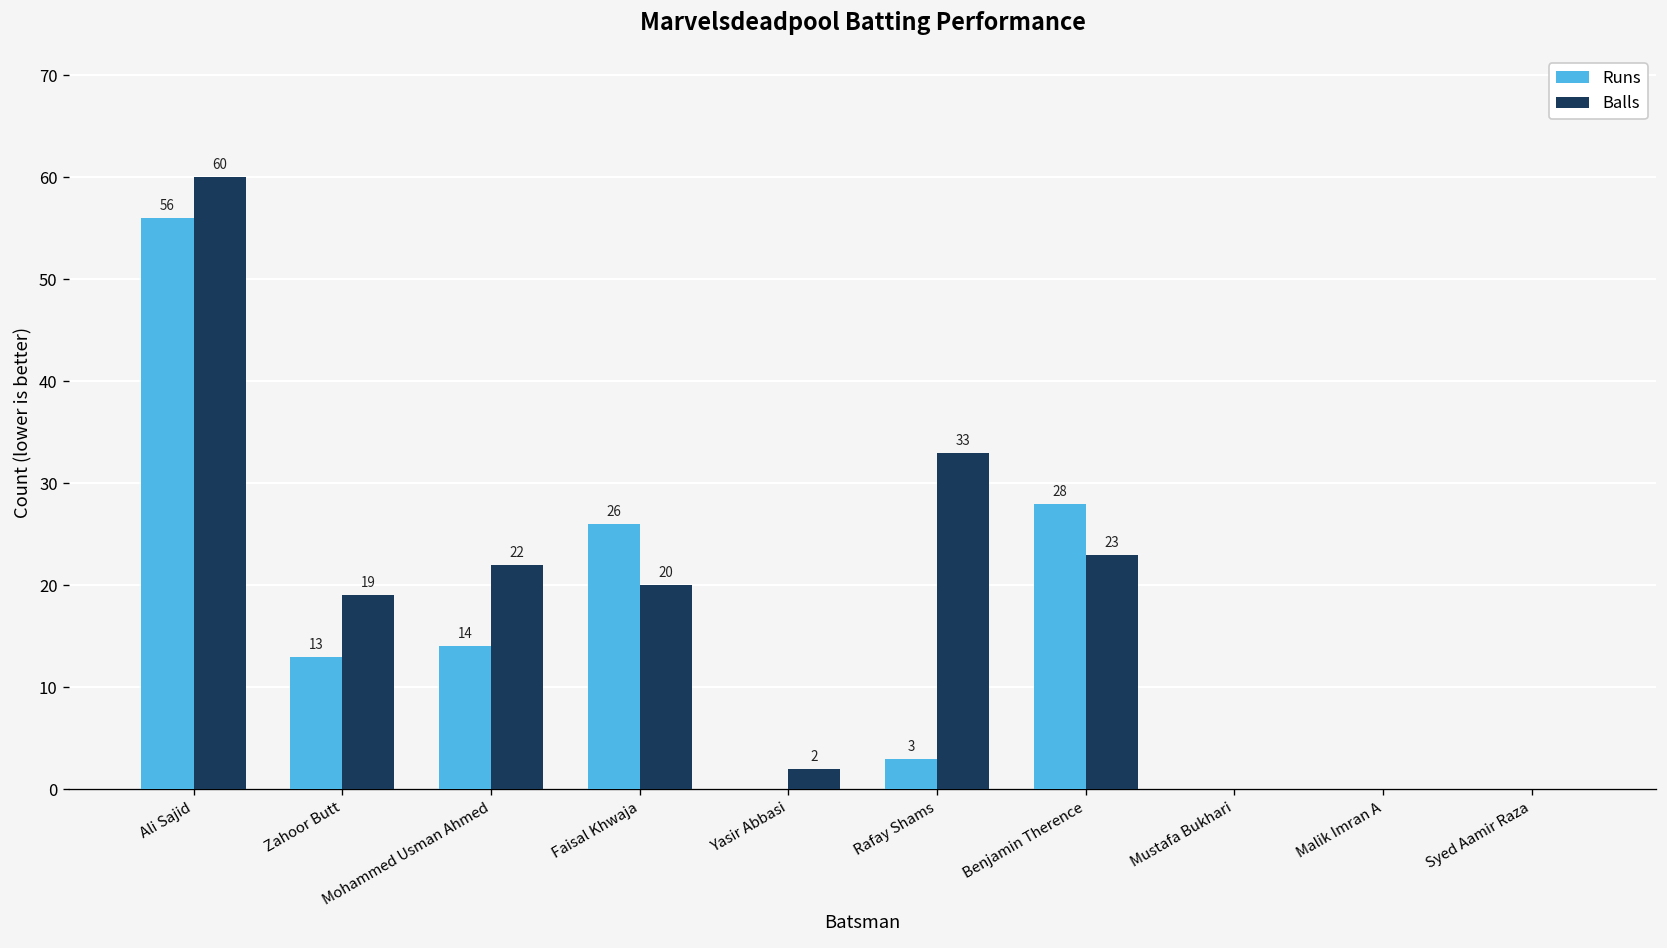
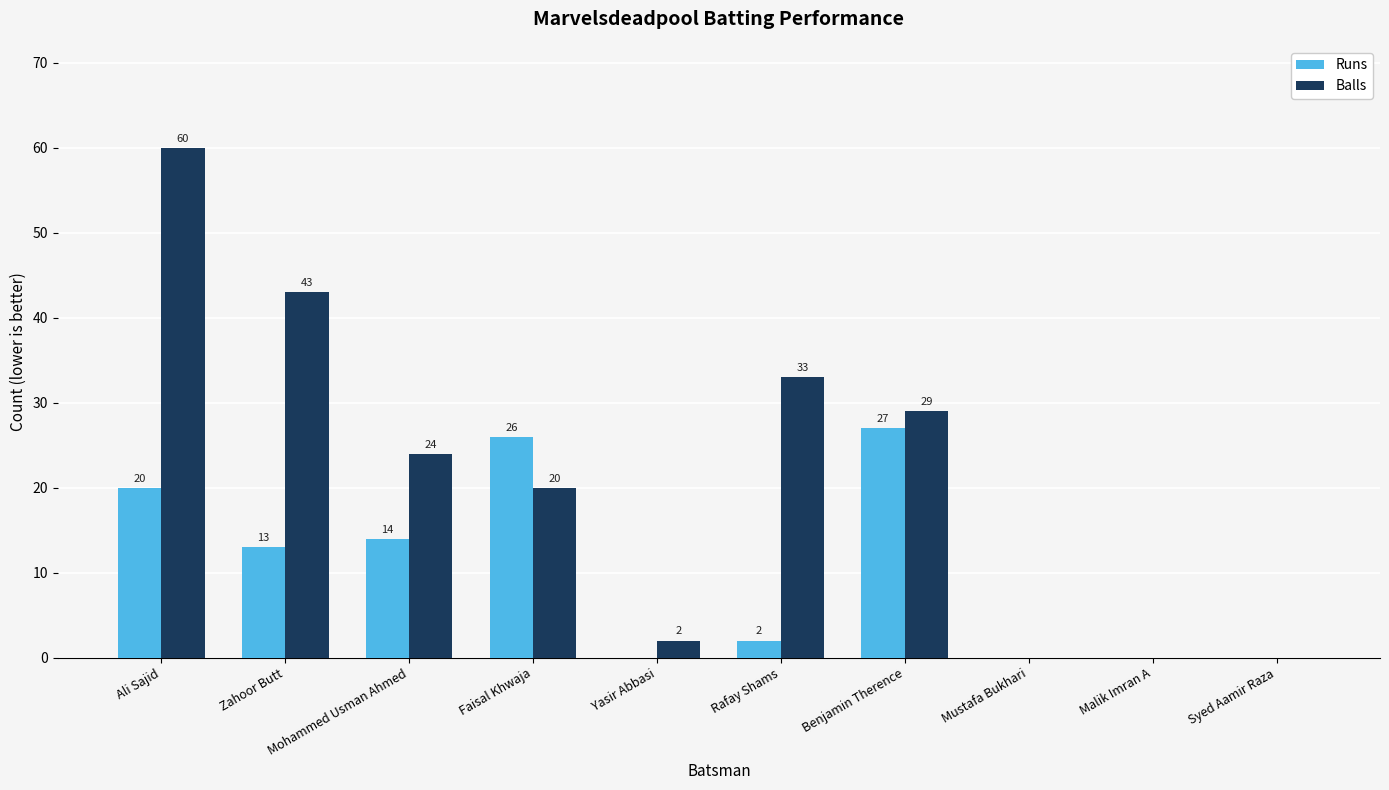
Runs, Ali Sajid: 56 -> 20
Balls, Zahoor Butt: 19 -> 43
Balls, Mohammed Usman Ahmed: 22 -> 24
Runs, Rafay Shams: 3 -> 2
Runs, Benjamin Therence: 28 -> 27
Balls, Benjamin Therence: 23 -> 29
